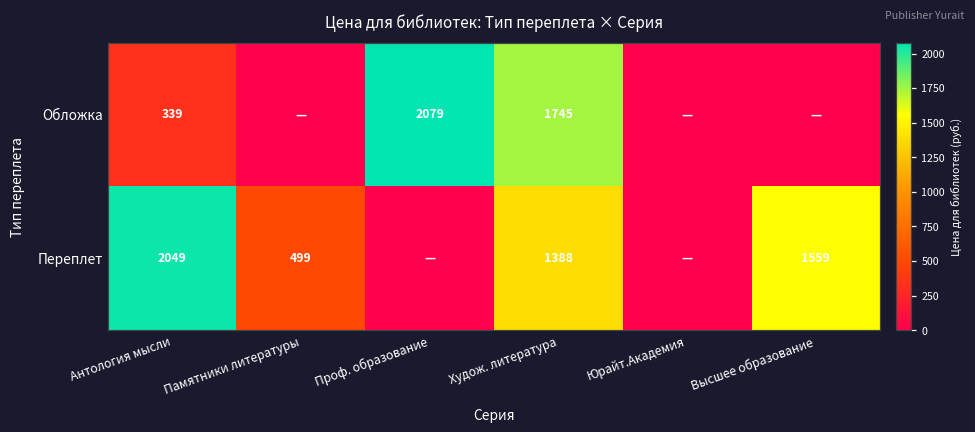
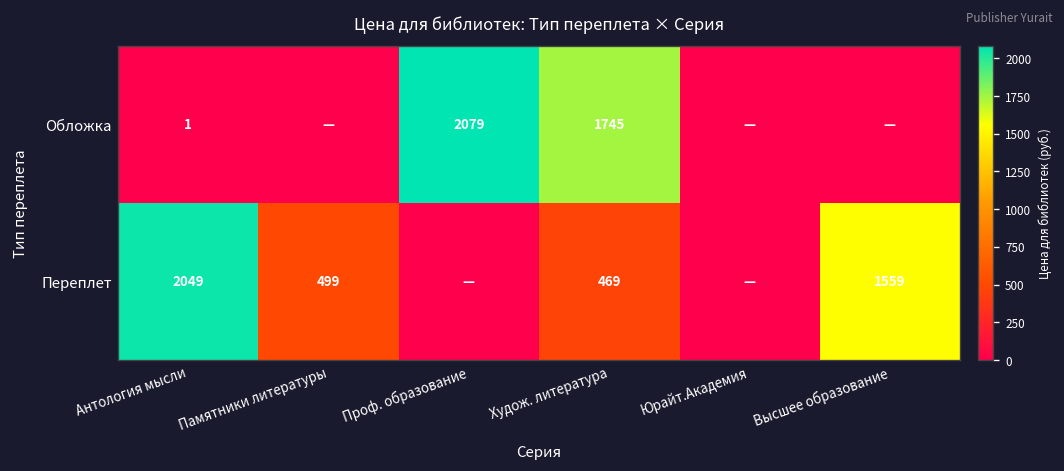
Обложка, Антология мысли: 339 -> 1
Переплет, Худож. литература: 1388 -> 469
